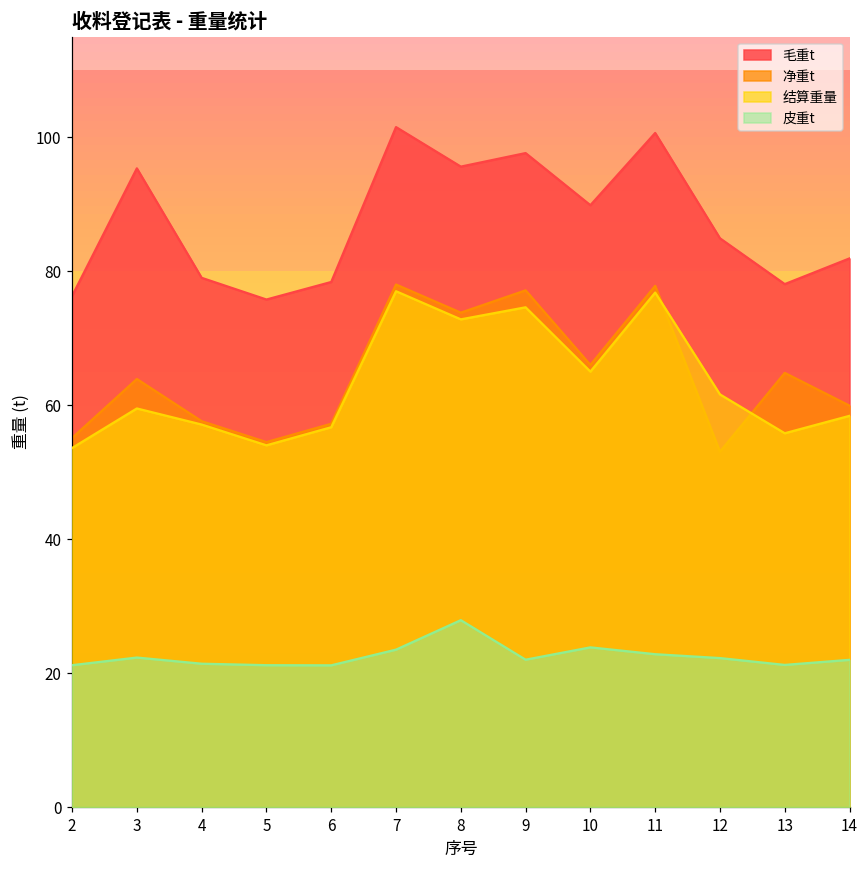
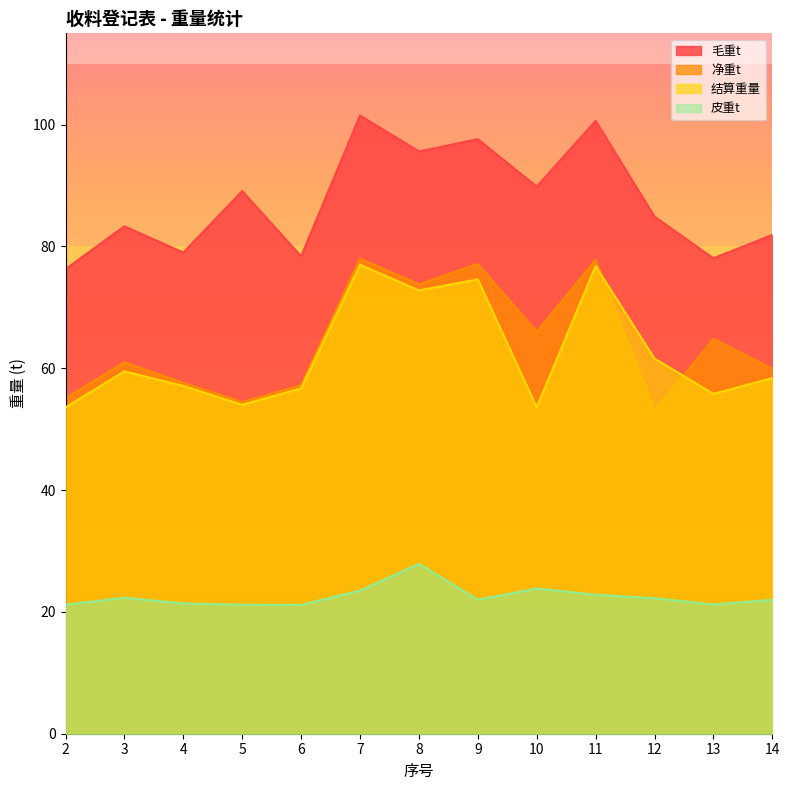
毛重t, 3: 95 -> 83
净重t, 3: 64 -> 61
毛重t, 5: 76 -> 89
结算重量, 10: 65 -> 54
